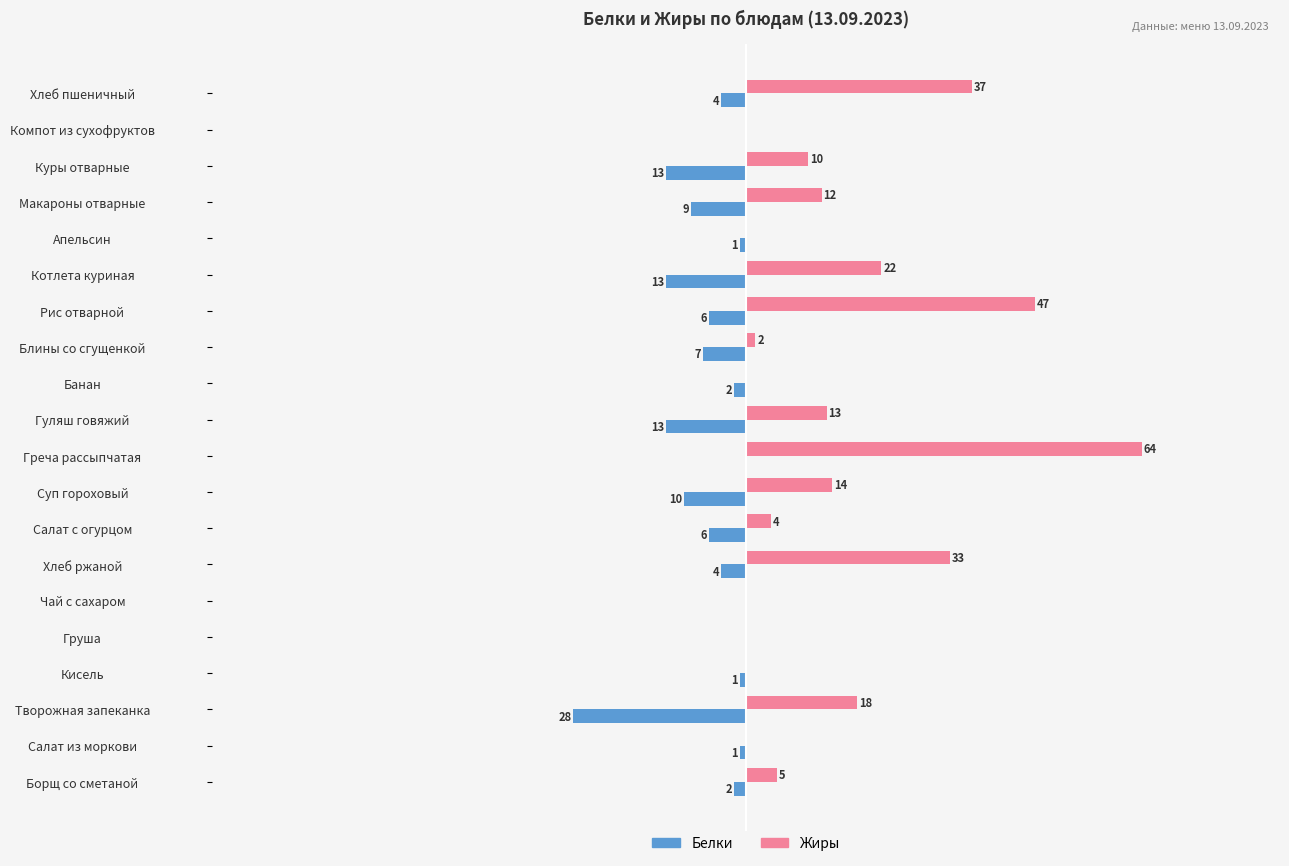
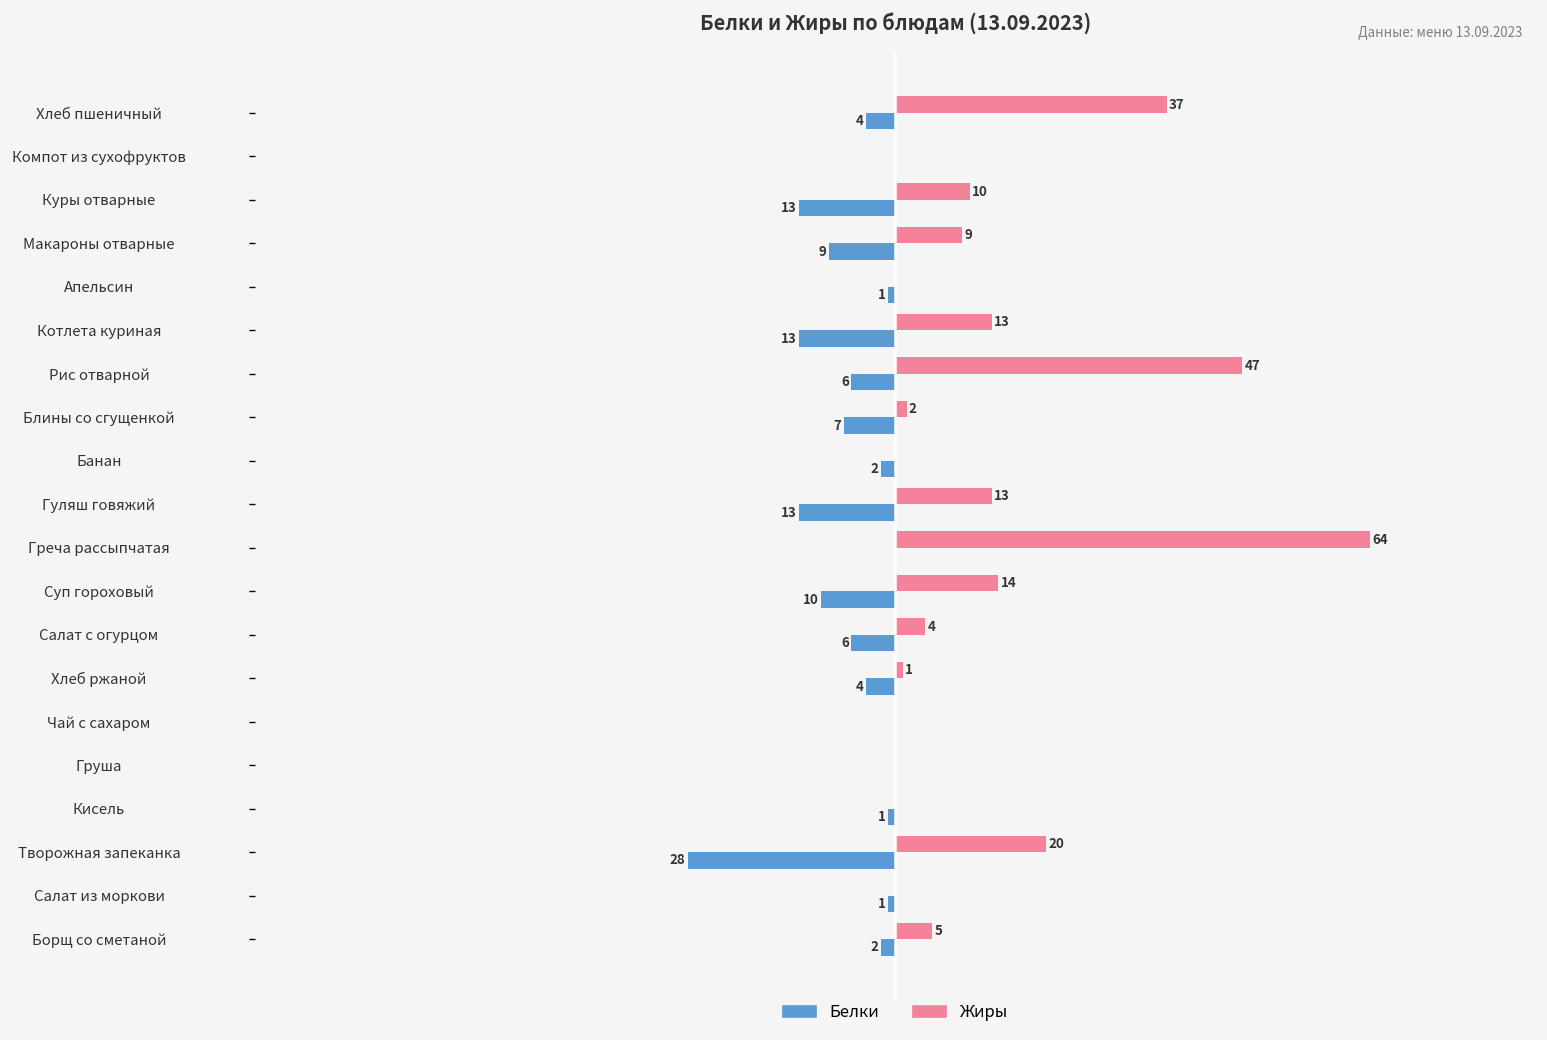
Жиры, Макароны отварные: 12 -> 9
Жиры, Котлета куриная: 22 -> 13
Жиры, Хлеб ржаной: 33 -> 1
Жиры, Творожная запеканка: 18 -> 20
